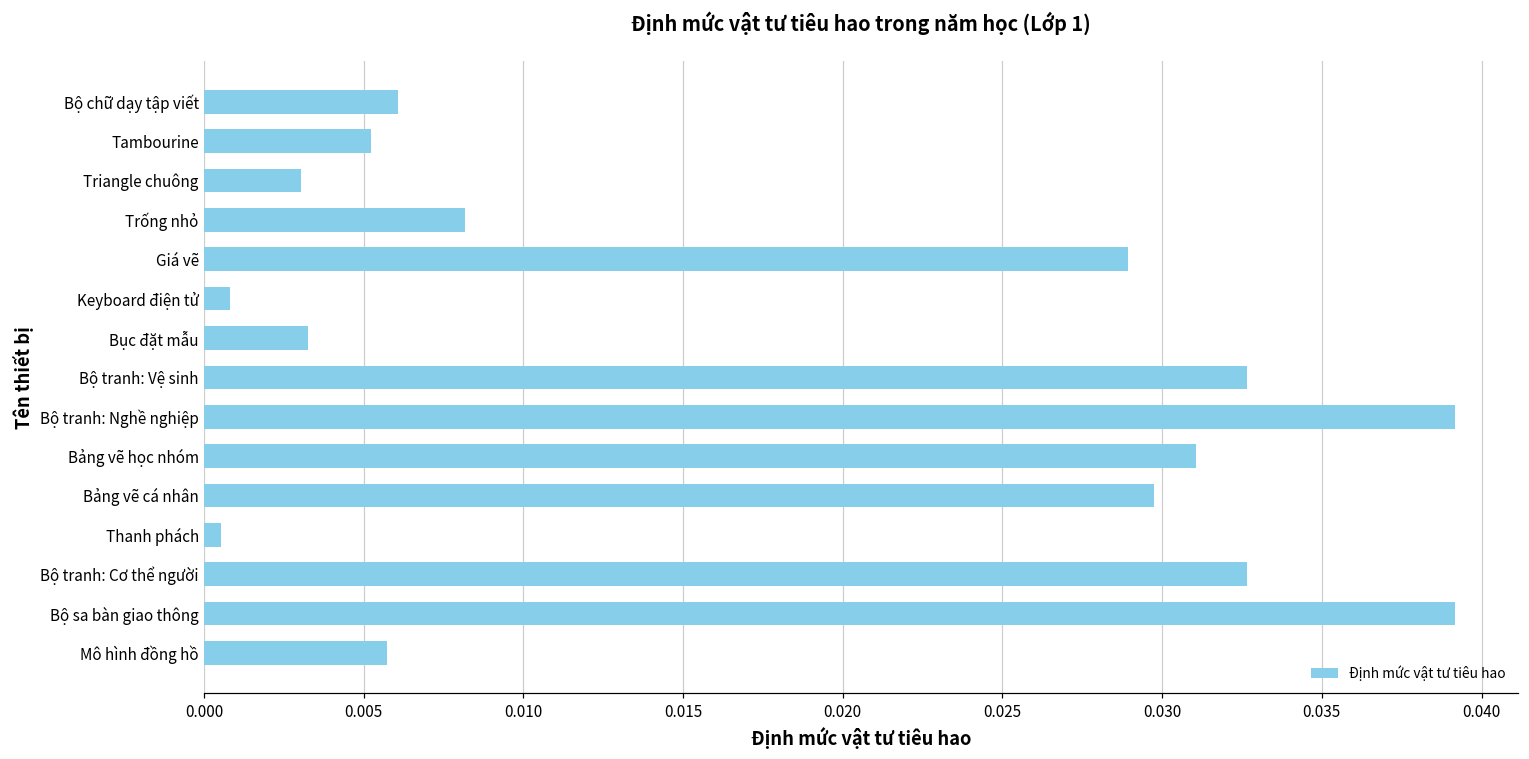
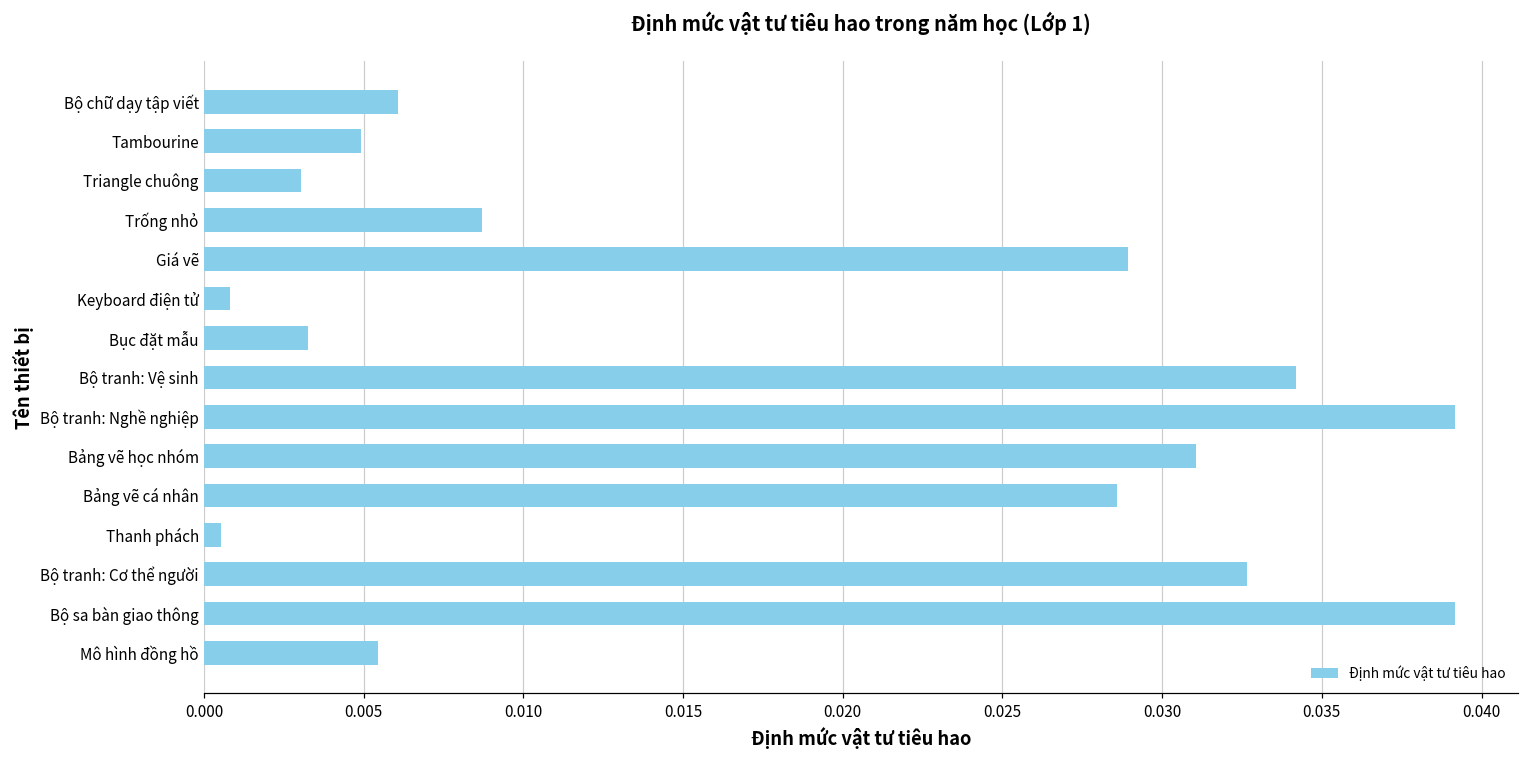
Tambourine: 0.0052 -> 0.0049
Trống nhỏ: 0.0082 -> 0.0087
Bộ tranh: Vệ sinh: 0.0327 -> 0.0342
Bảng vẽ cá nhân: 0.0297 -> 0.0286
Mô hình đồng hồ: 0.0057 -> 0.0054
